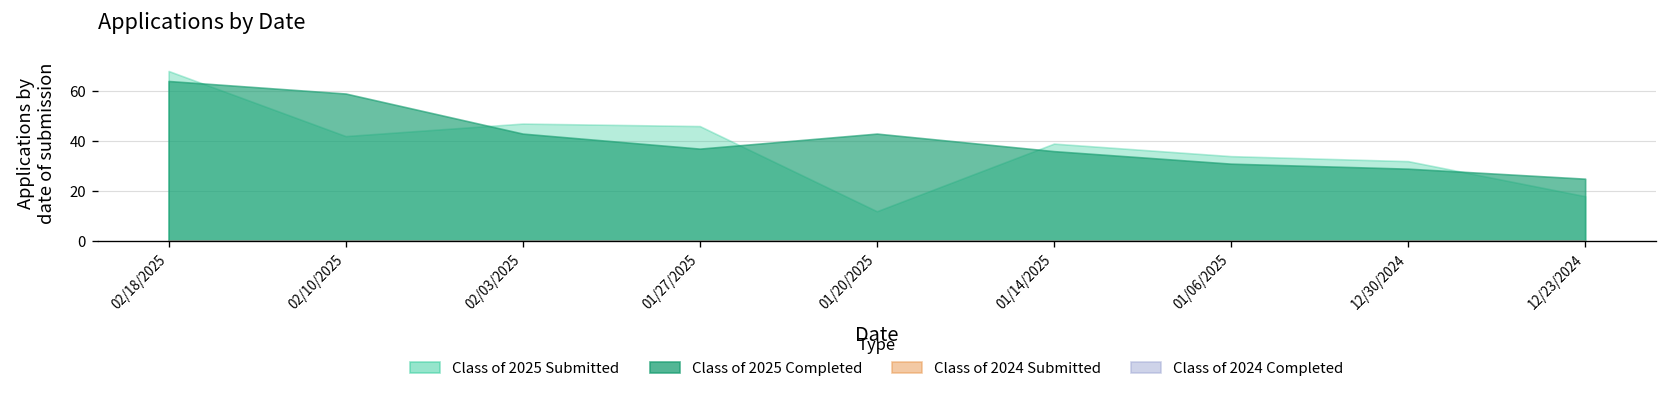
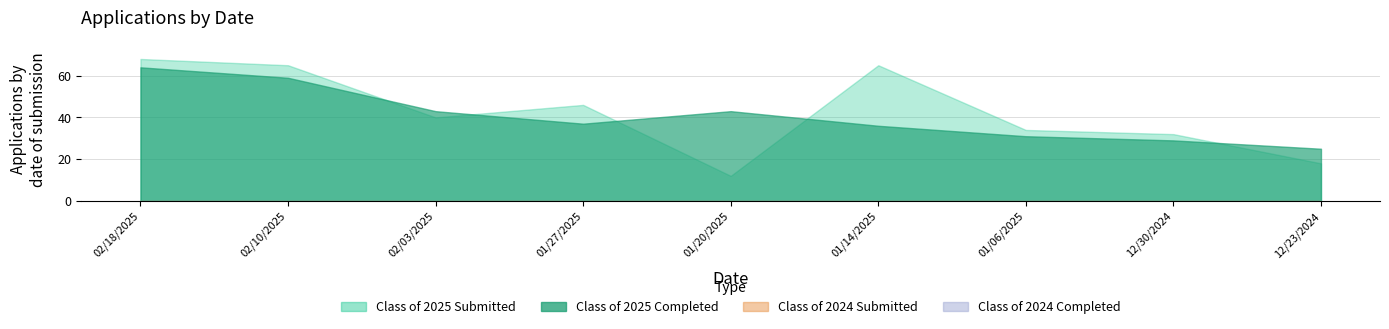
Class of 2025 Submitted, 02/10/2025: 42 -> 65
Class of 2025 Submitted, 02/03/2025: 47 -> 40
Class of 2025 Submitted, 01/14/2025: 39 -> 65
